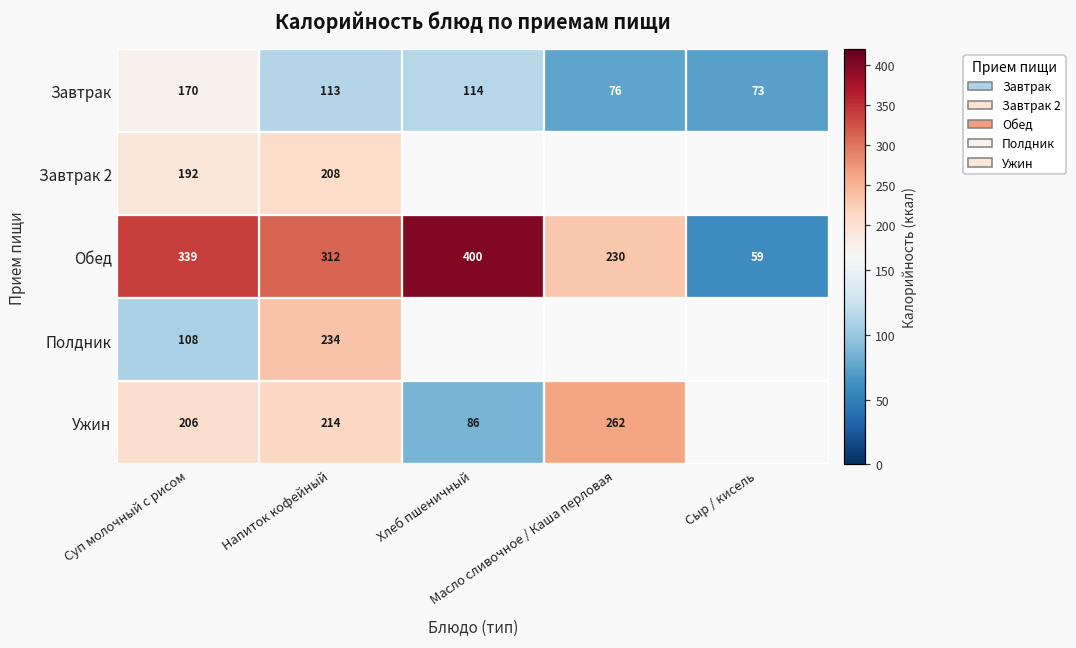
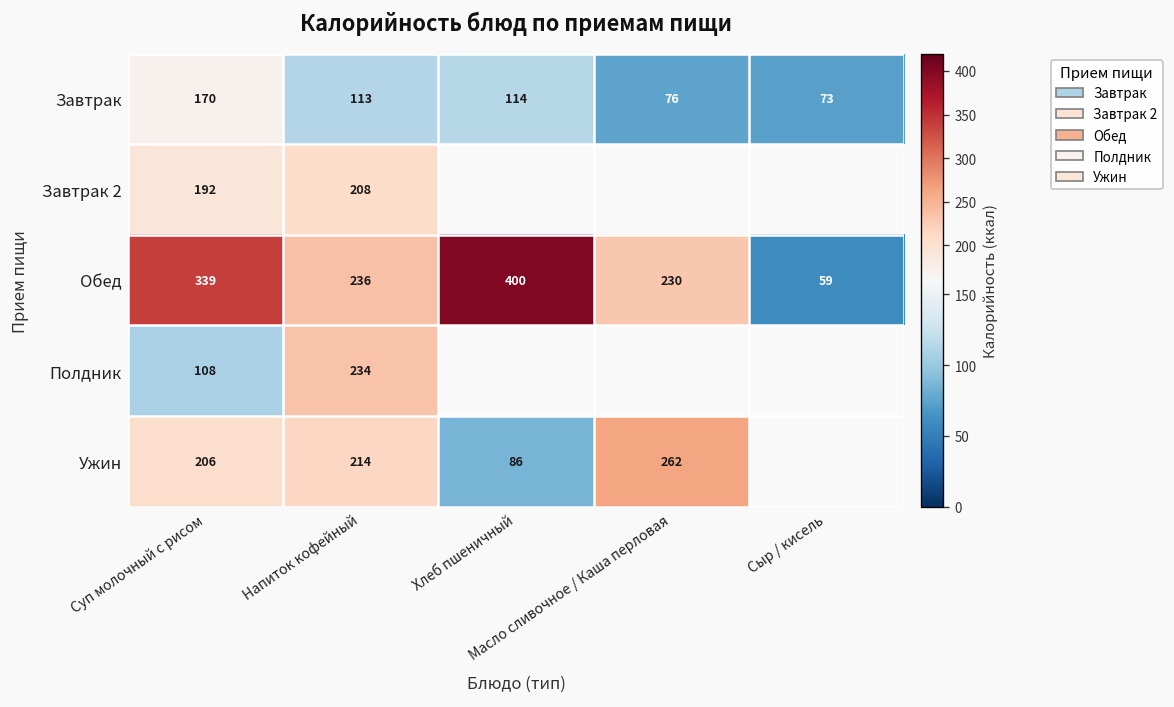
Обед, Напиток кофейный: 312 -> 236
